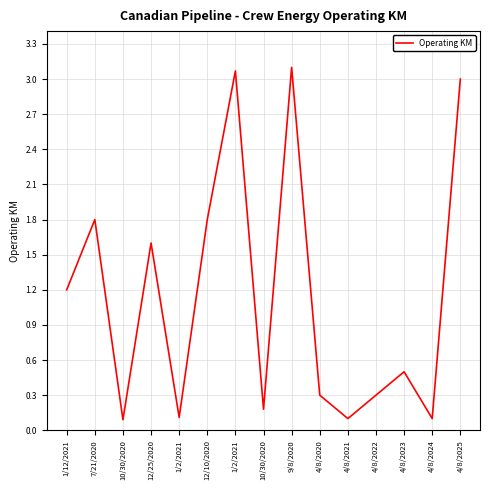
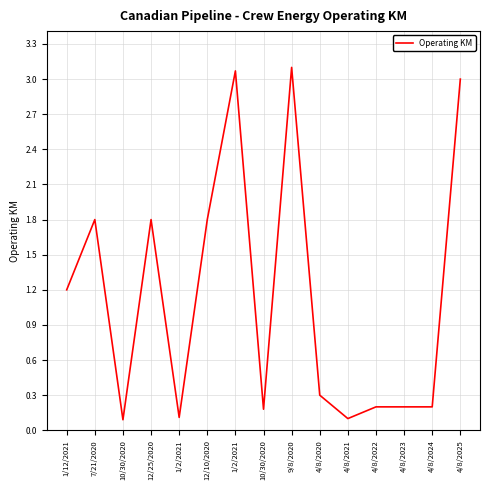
12/25/2020: 1.6 -> 1.8
4/8/2022: 0.3 -> 0.2
4/8/2023: 0.5 -> 0.2
4/8/2024: 0.1 -> 0.2
